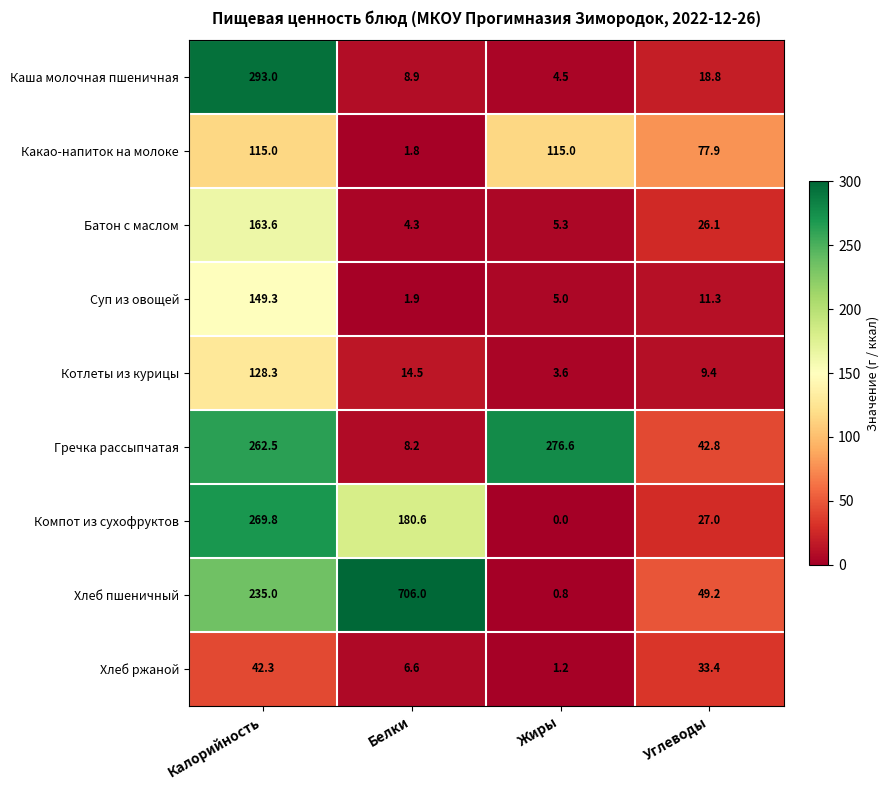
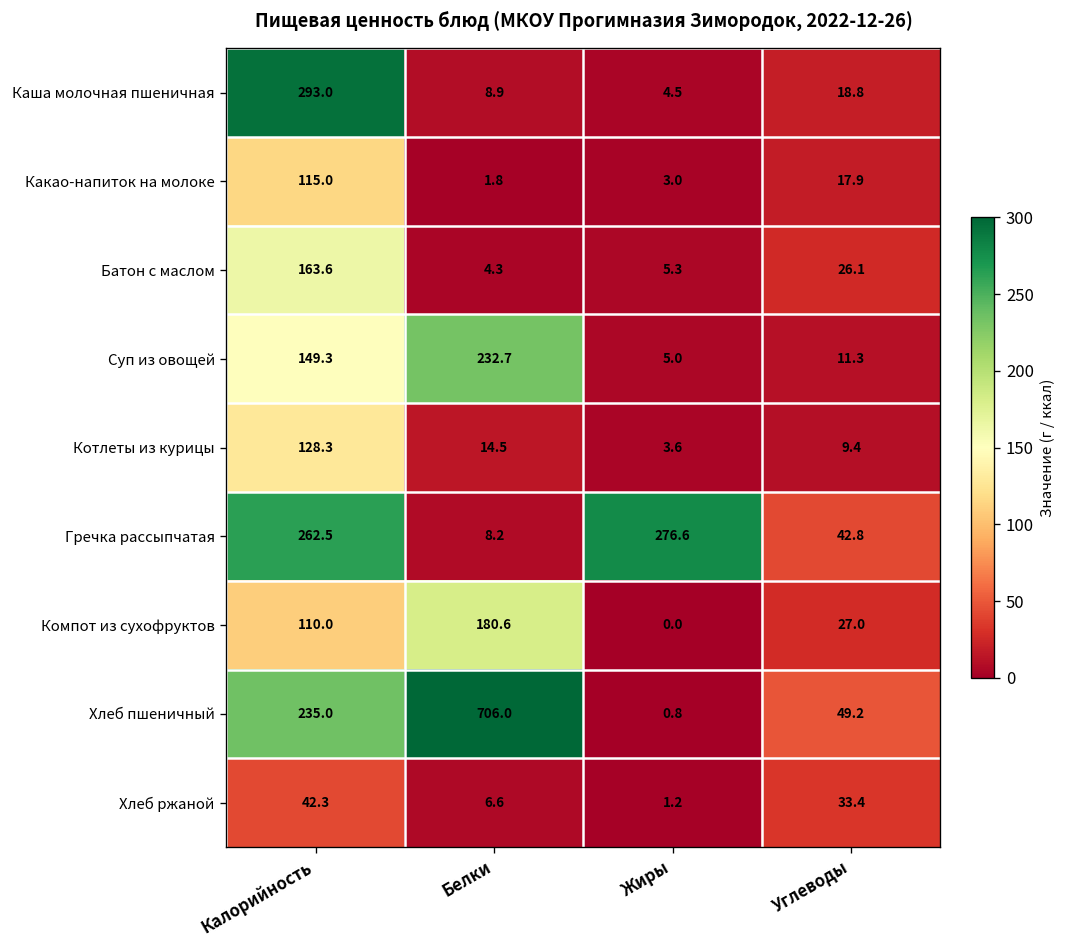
Какао-напиток на молоке, Жиры: 115.0 -> 3.0
Какао-напиток на молоке, Углеводы: 77.9 -> 17.9
Суп из овощей, Белки: 1.9 -> 232.7
Компот из сухофруктов, Калорийность: 269.8 -> 110.0
